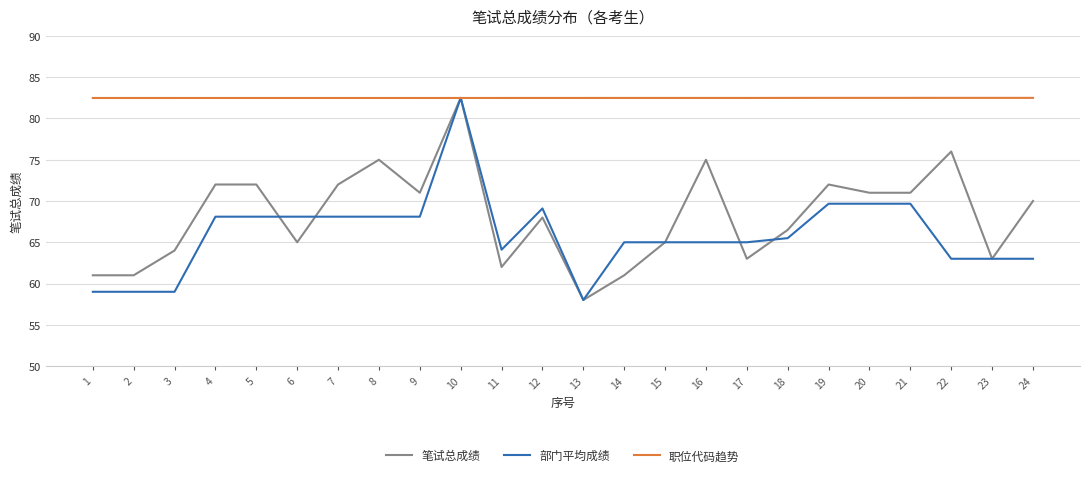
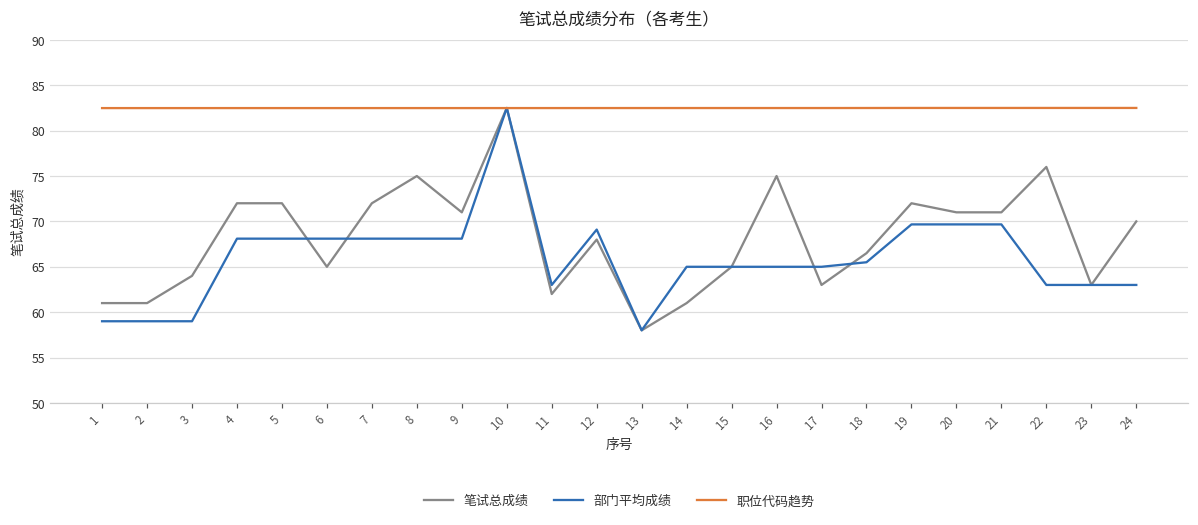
部门平均成绩, 11: 64 -> 63
